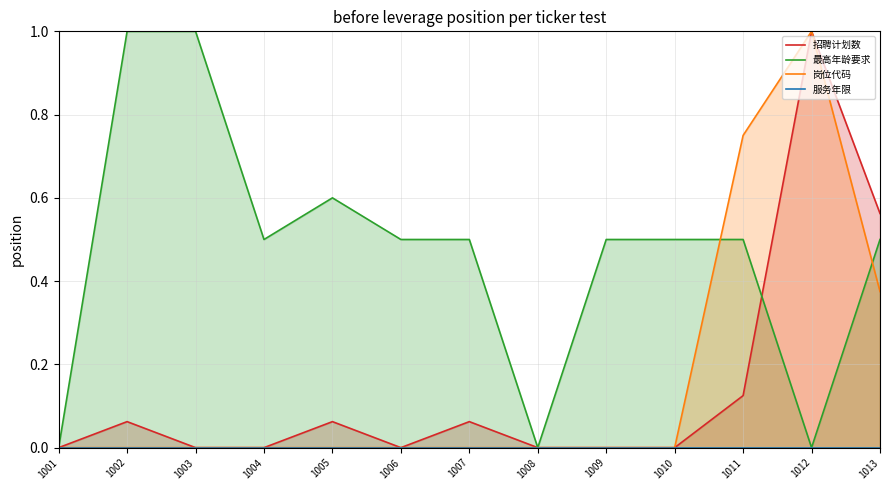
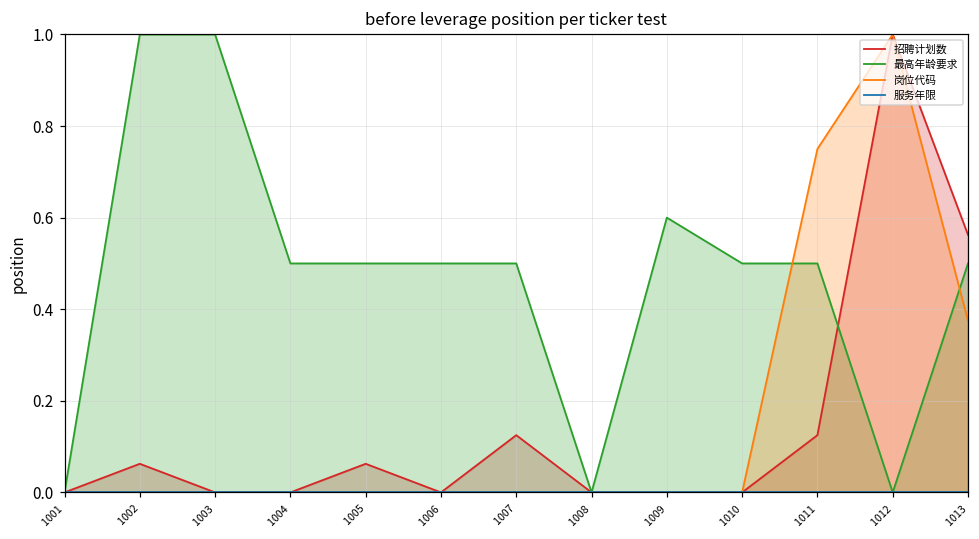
最高年龄要求, 1005: 0.60 -> 0.50
招聘计划数, 1007: 0.06 -> 0.13
最高年龄要求, 1009: 0.50 -> 0.60
